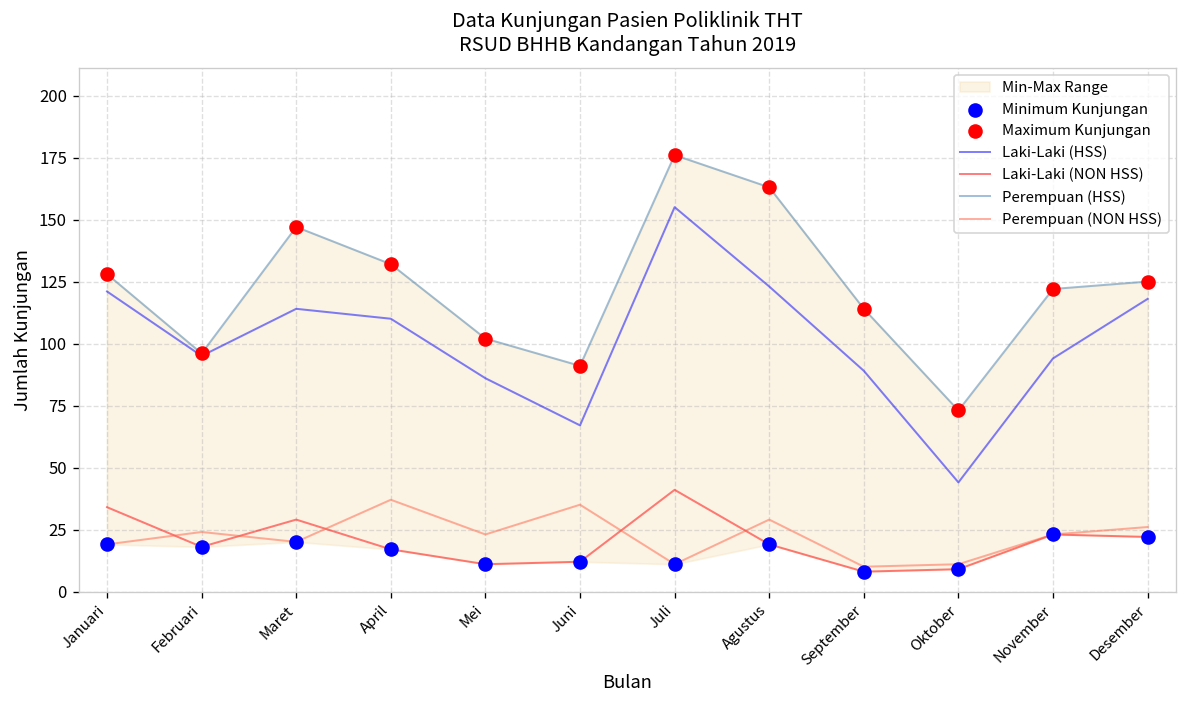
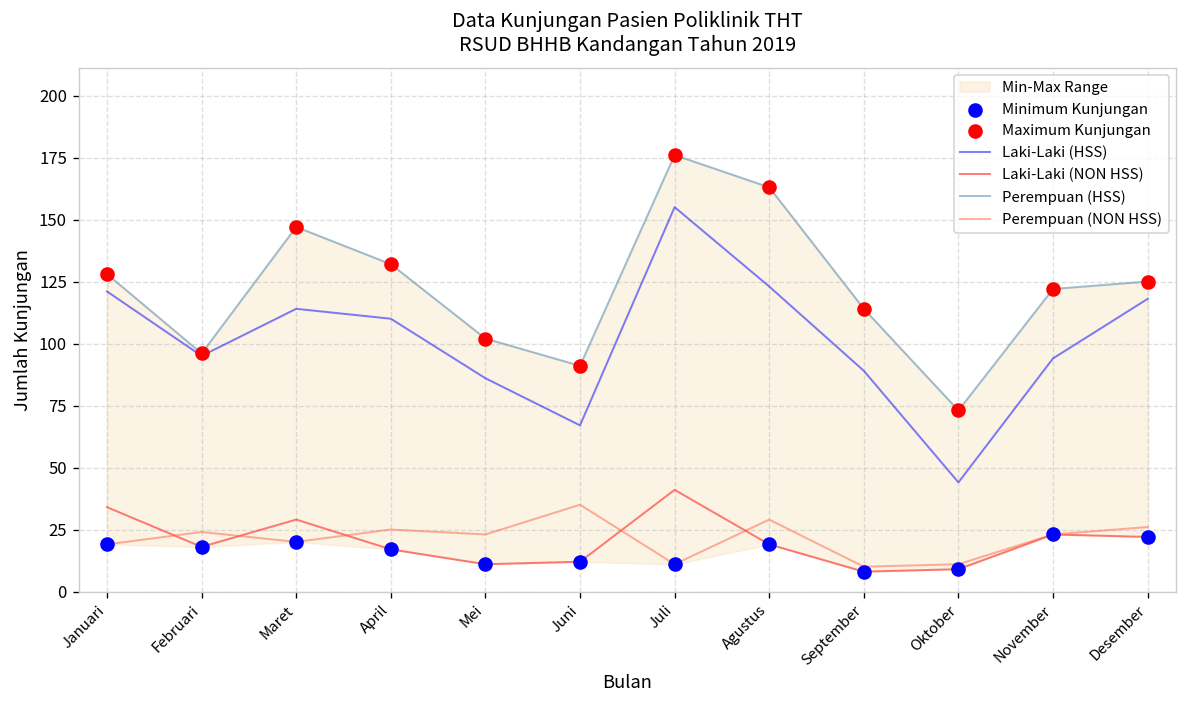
Perempuan (NON HSS), April: 37 -> 25
